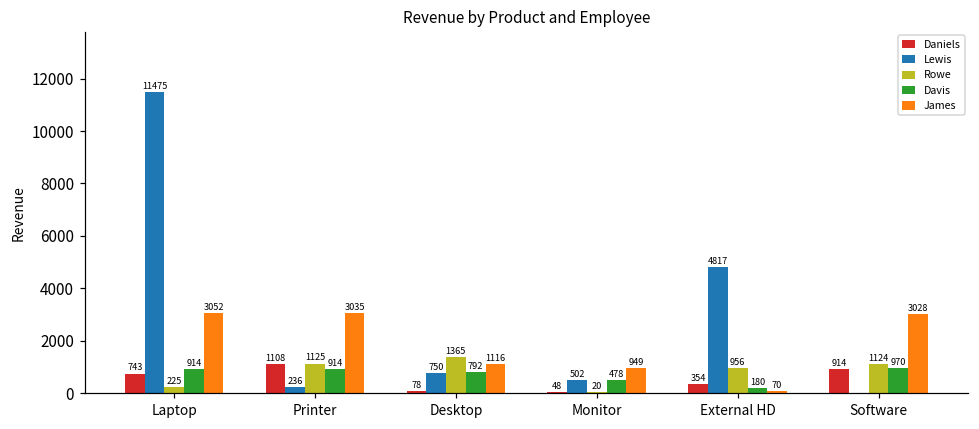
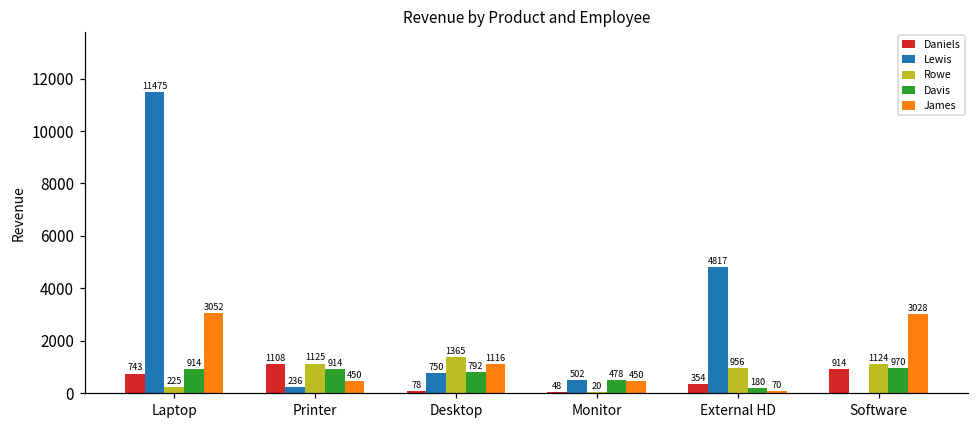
James, Printer: 3035 -> 450
James, Monitor: 949 -> 450
